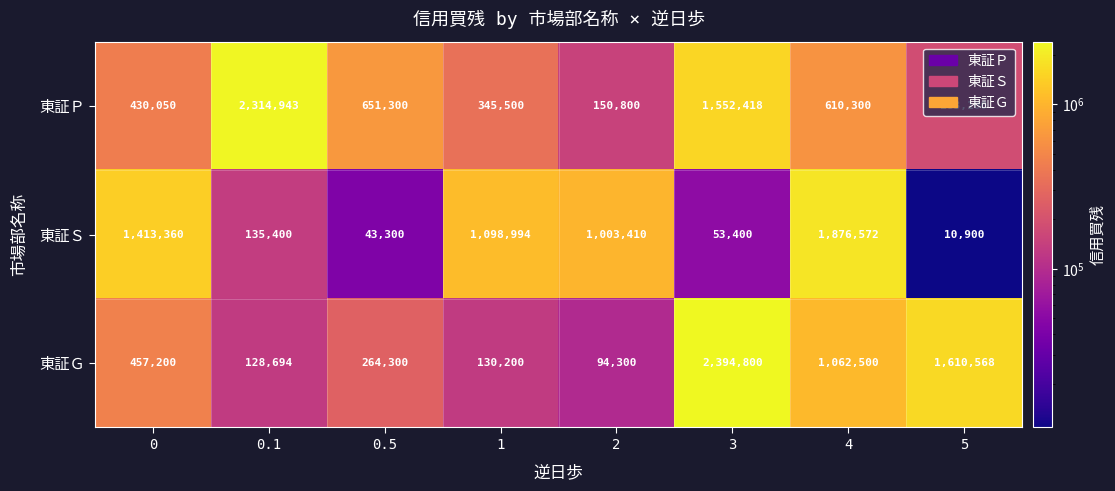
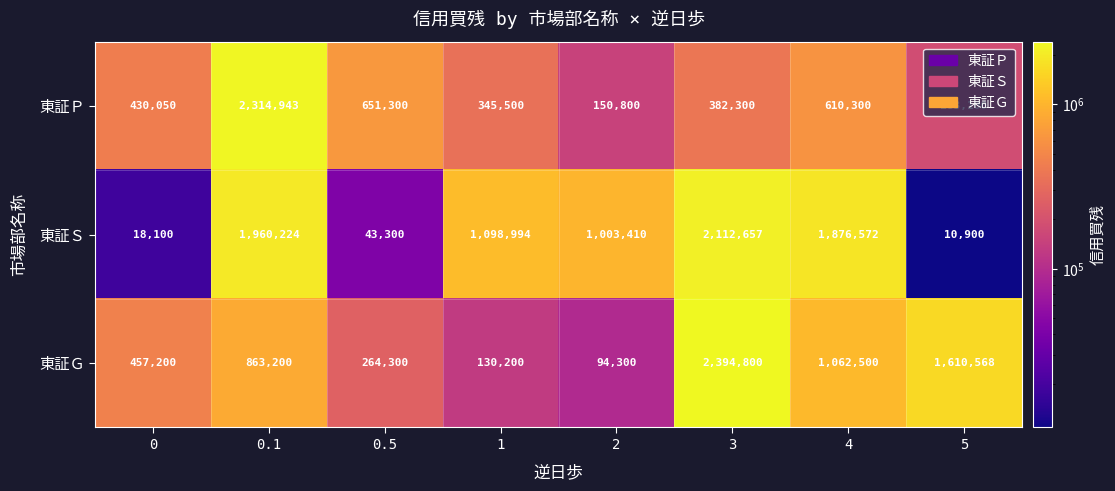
東証Ｐ, 3: 1,552,418 -> 382,300
東証Ｓ, 0: 1,413,360 -> 18,100
東証Ｓ, 0.1: 135,400 -> 1,960,224
東証Ｓ, 3: 53,400 -> 2,112,657
東証Ｇ, 0.1: 128,694 -> 863,200
